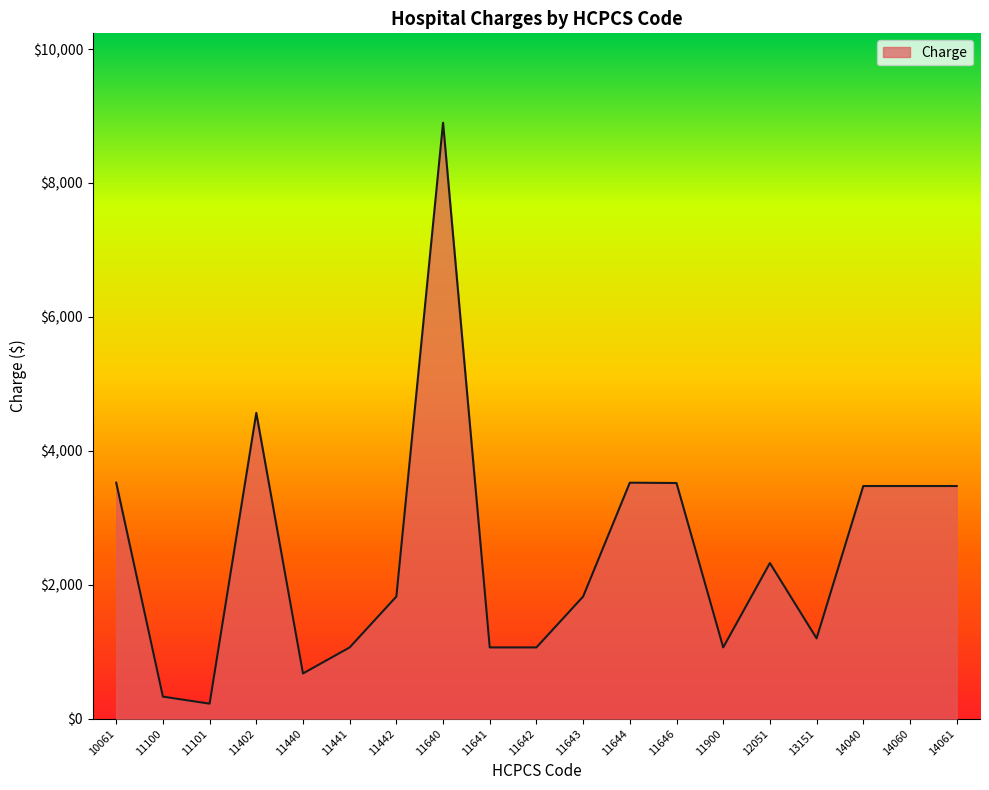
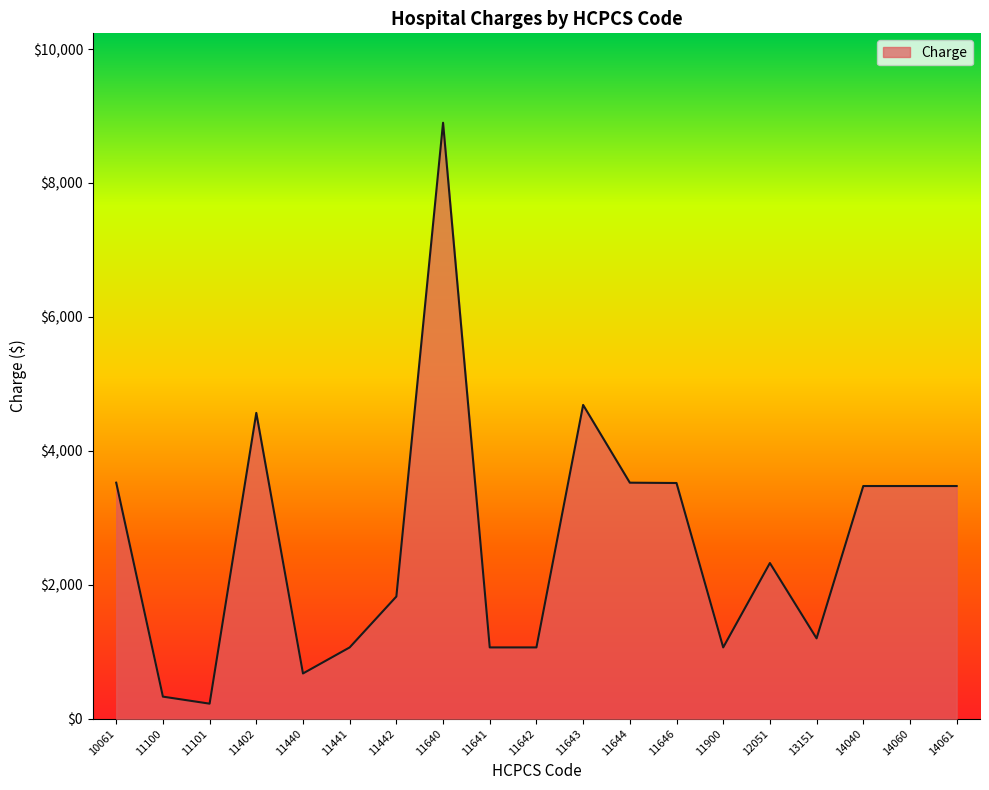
11643: $1,800 -> $4,700
